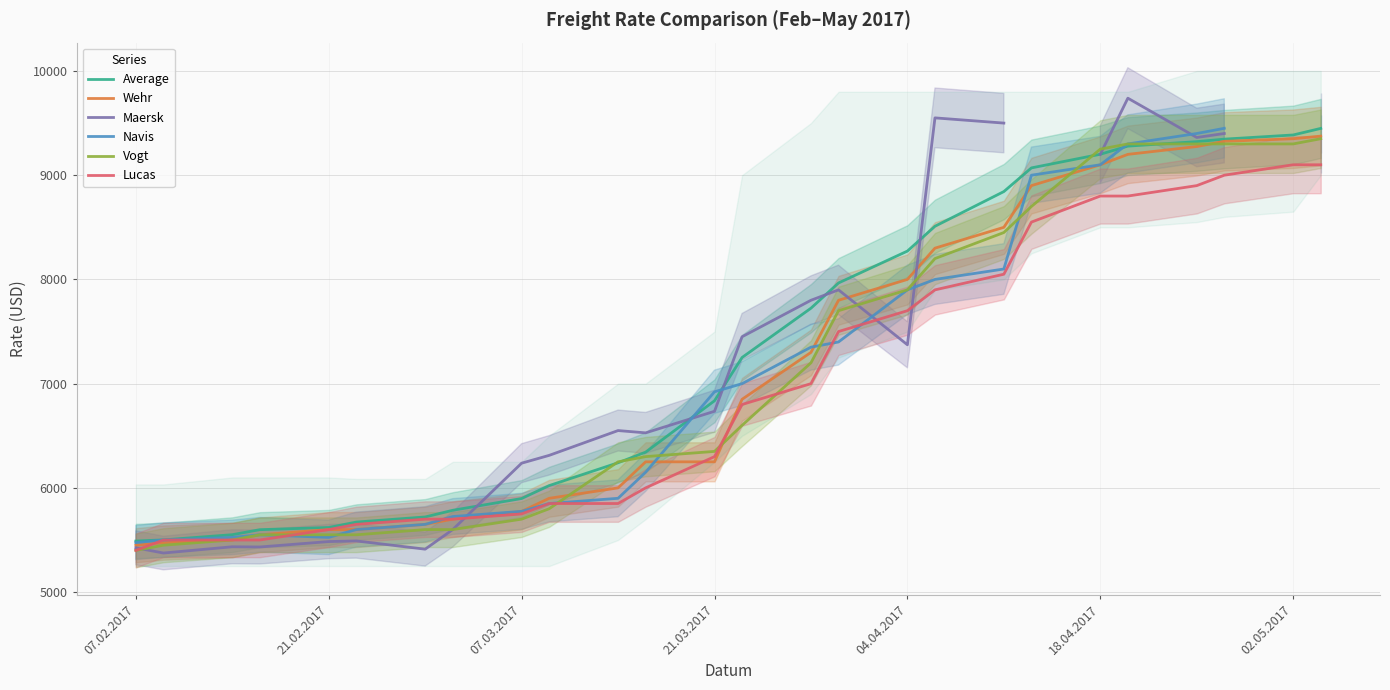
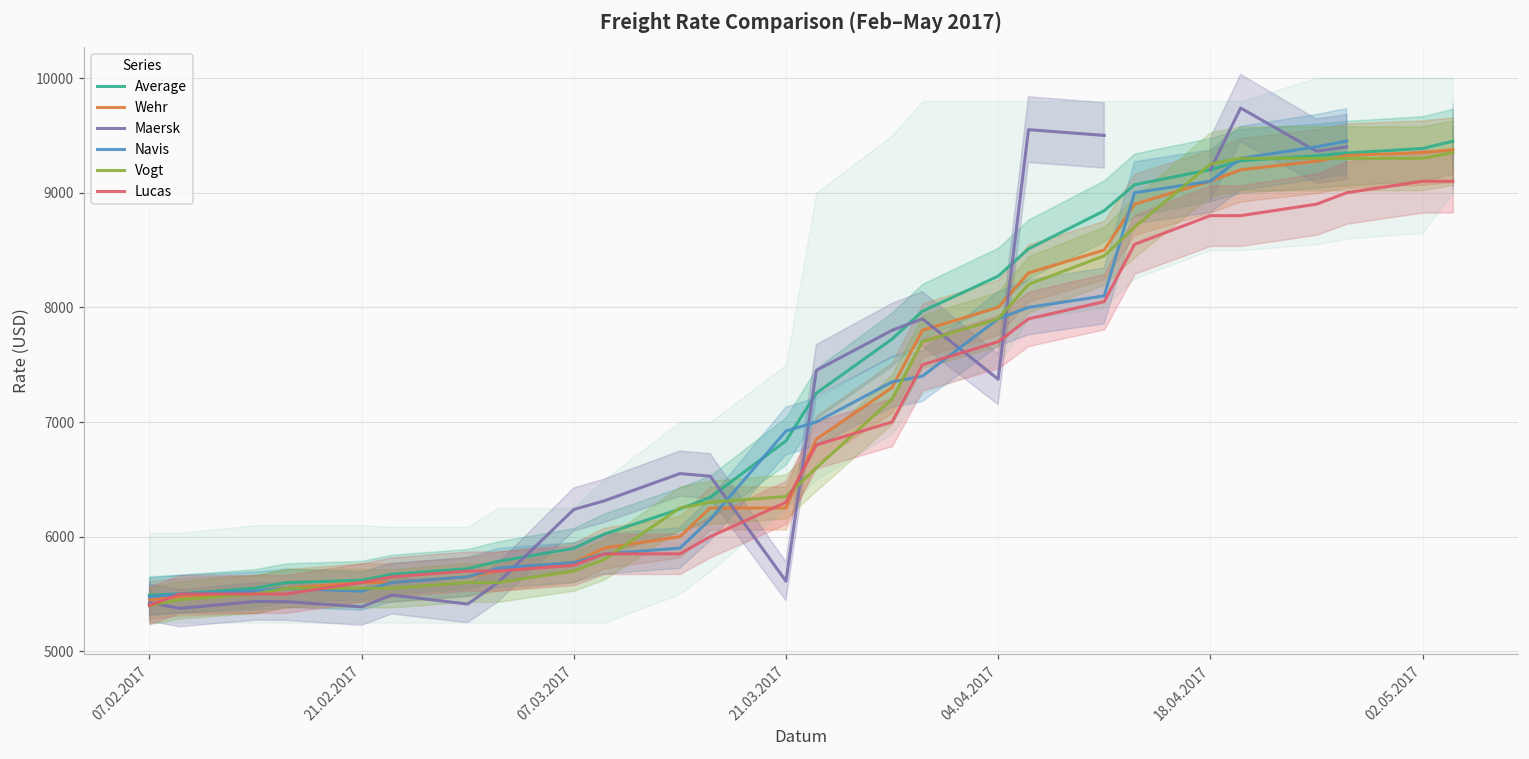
Maersk, 21.02.2017: 5490 -> 5390
Maersk, 21.03.2017: 6740 -> 5610
